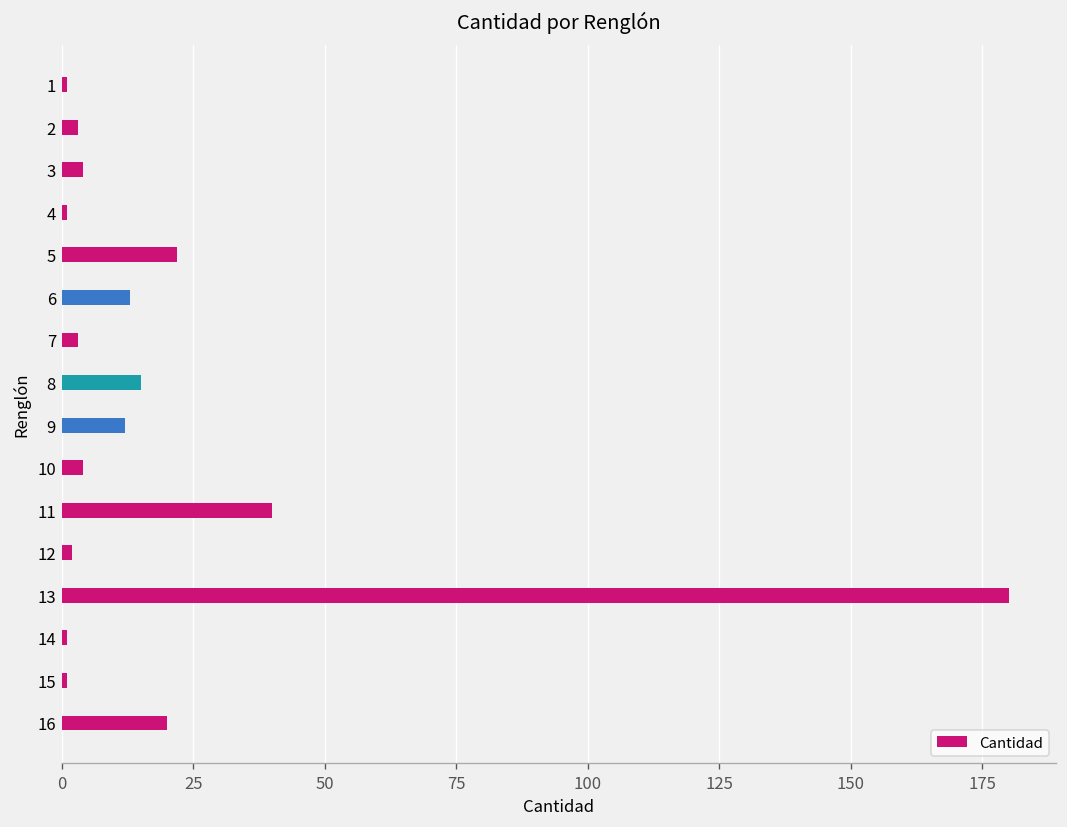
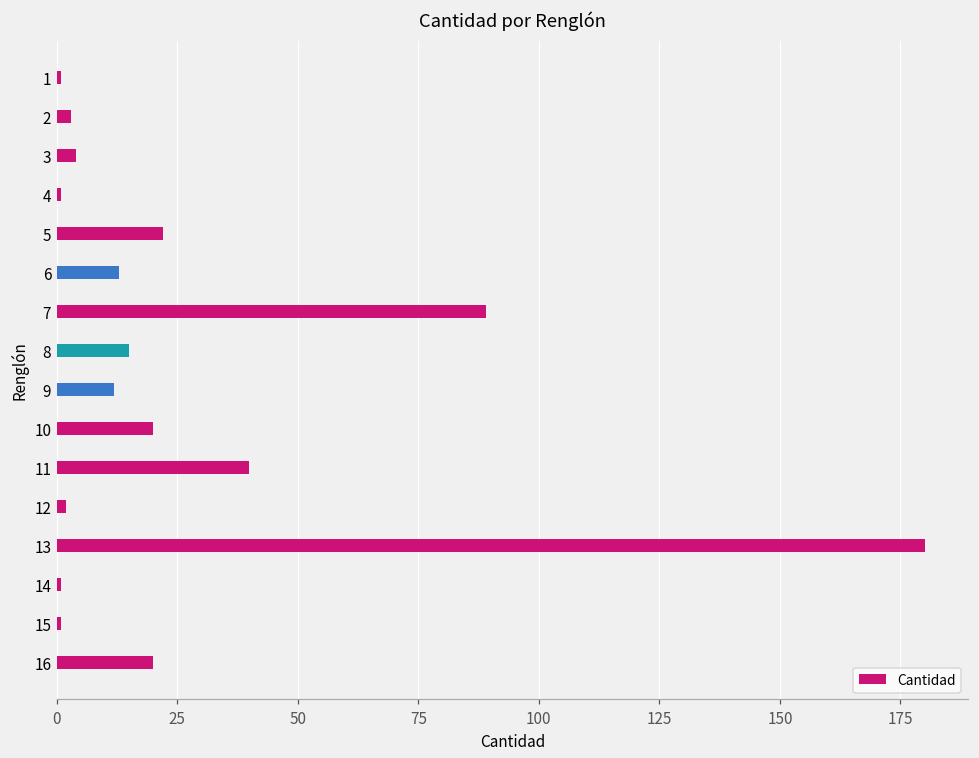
7: 3 -> 89
10: 4 -> 20
